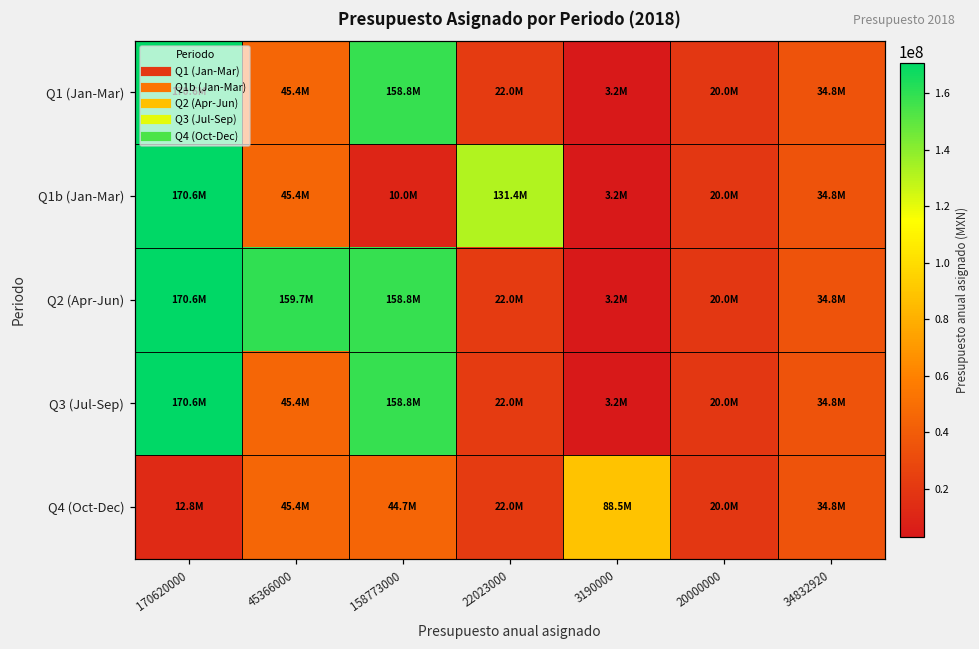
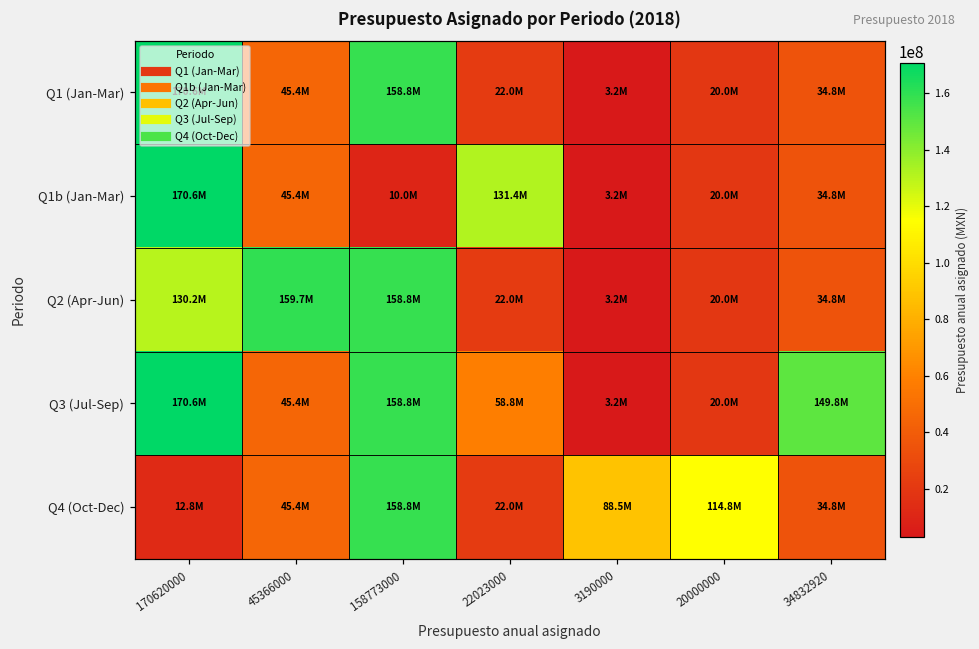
Q2 (Apr-Jun), 170620000: 170.6M -> 130.2M
Q3 (Jul-Sep), 22023000: 22.0M -> 58.8M
Q3 (Jul-Sep), 34832920: 34.8M -> 149.8M
Q4 (Oct-Dec), 158773000: 44.7M -> 158.8M
Q4 (Oct-Dec), 20000000: 20.0M -> 114.8M
